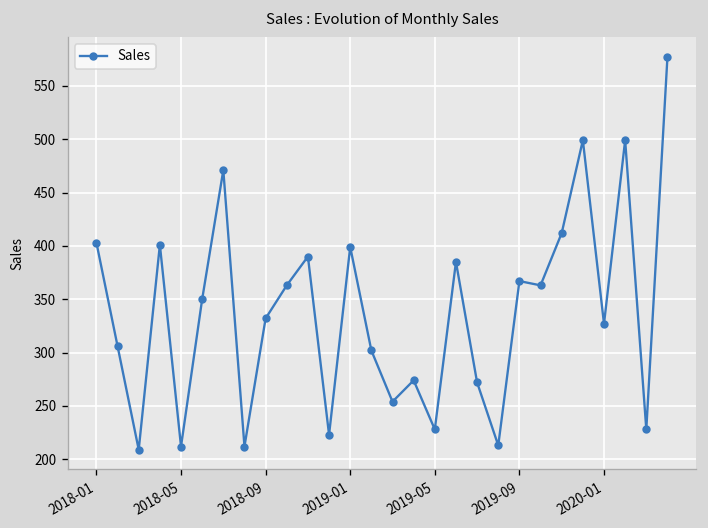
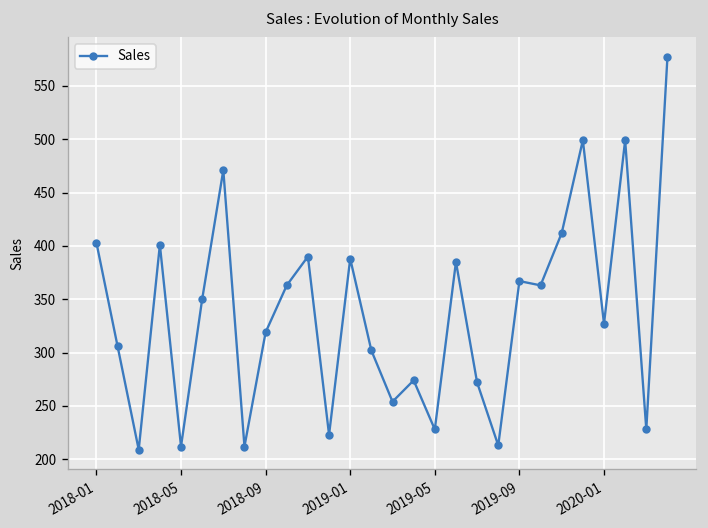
2018-09: 330 -> 320
2019-01: 400 -> 390
